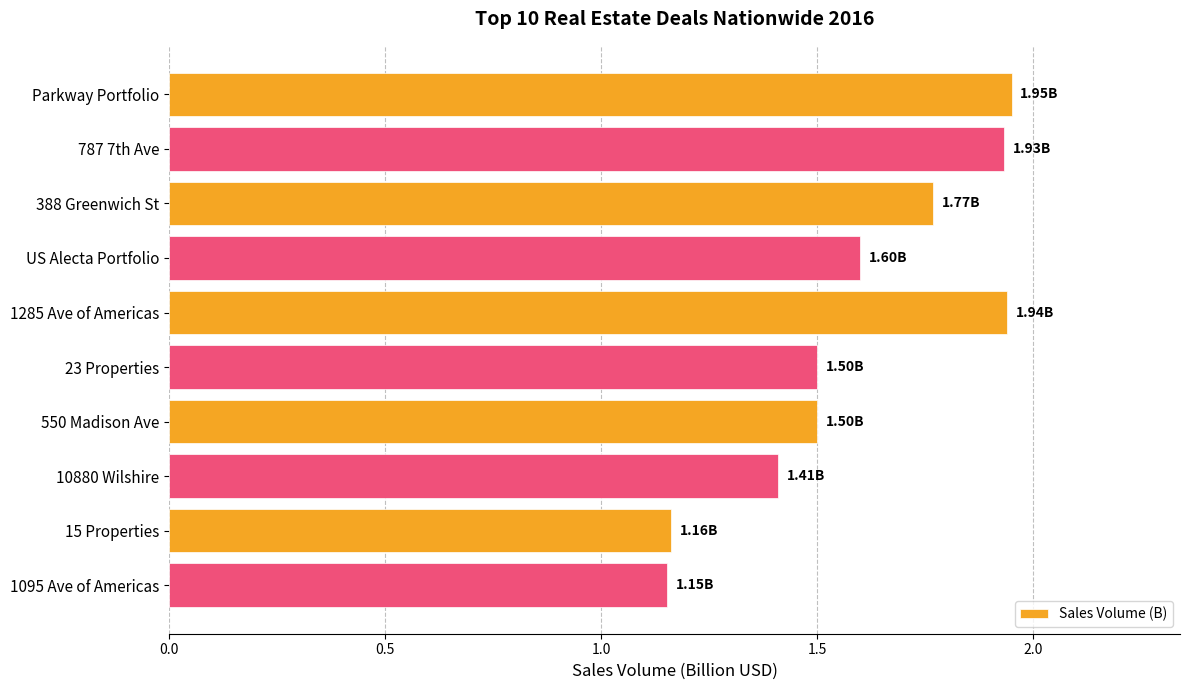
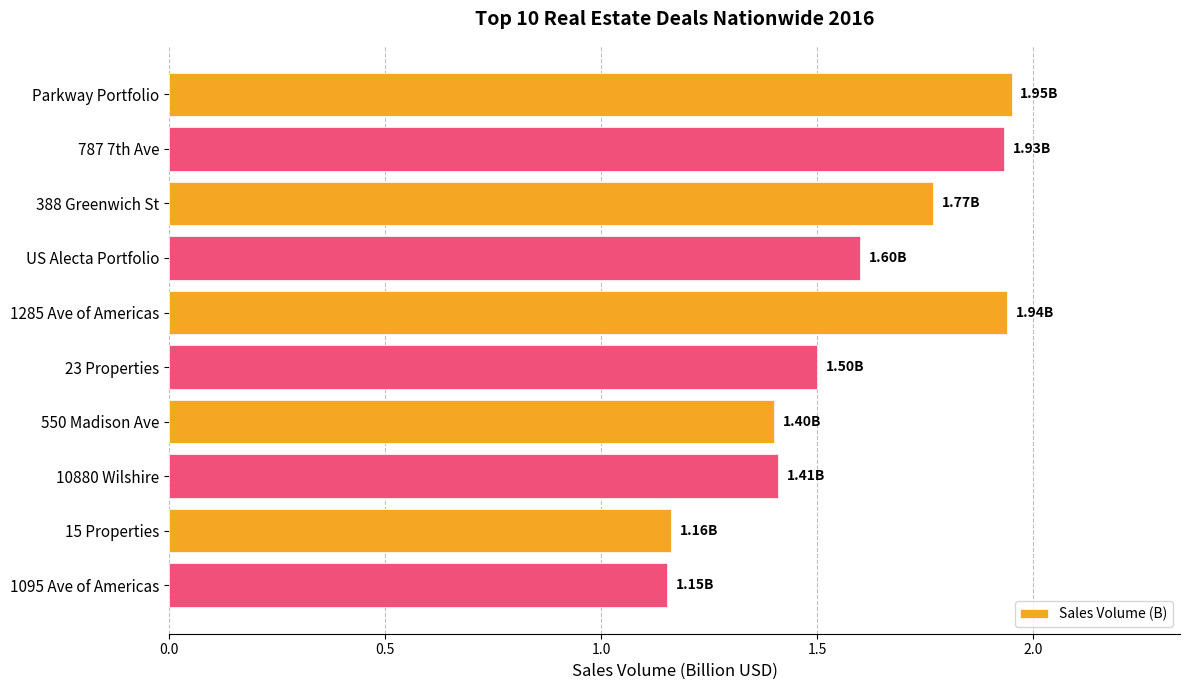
550 Madison Ave: 1.50B -> 1.40B
